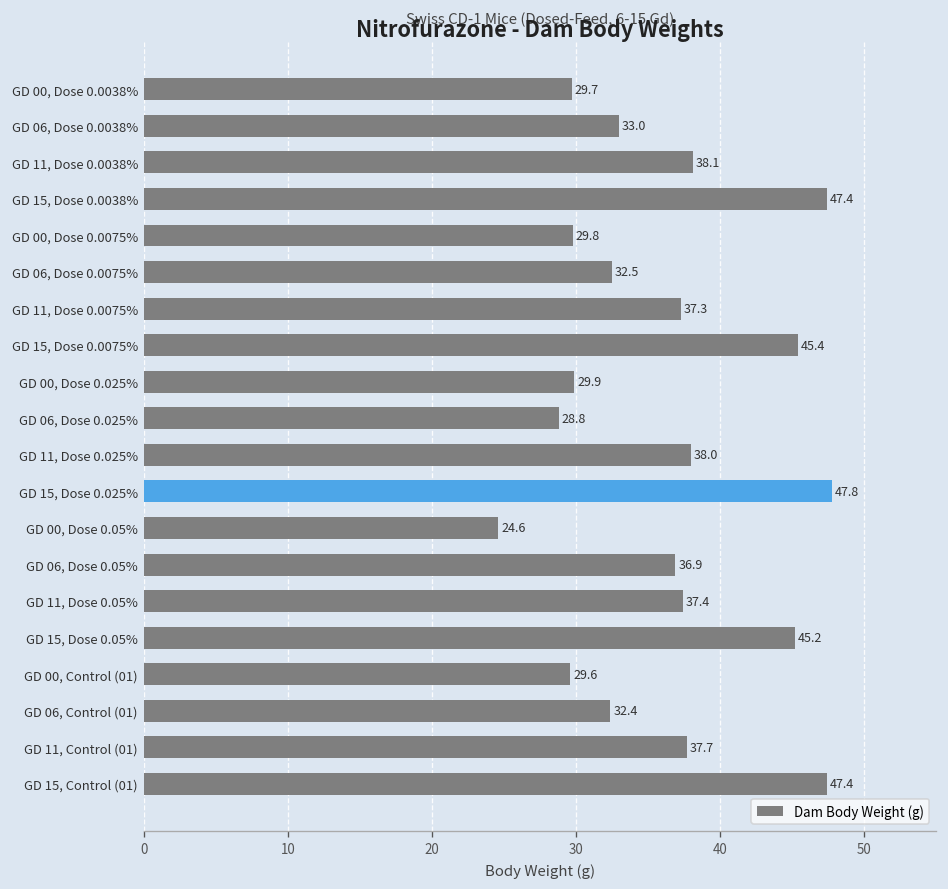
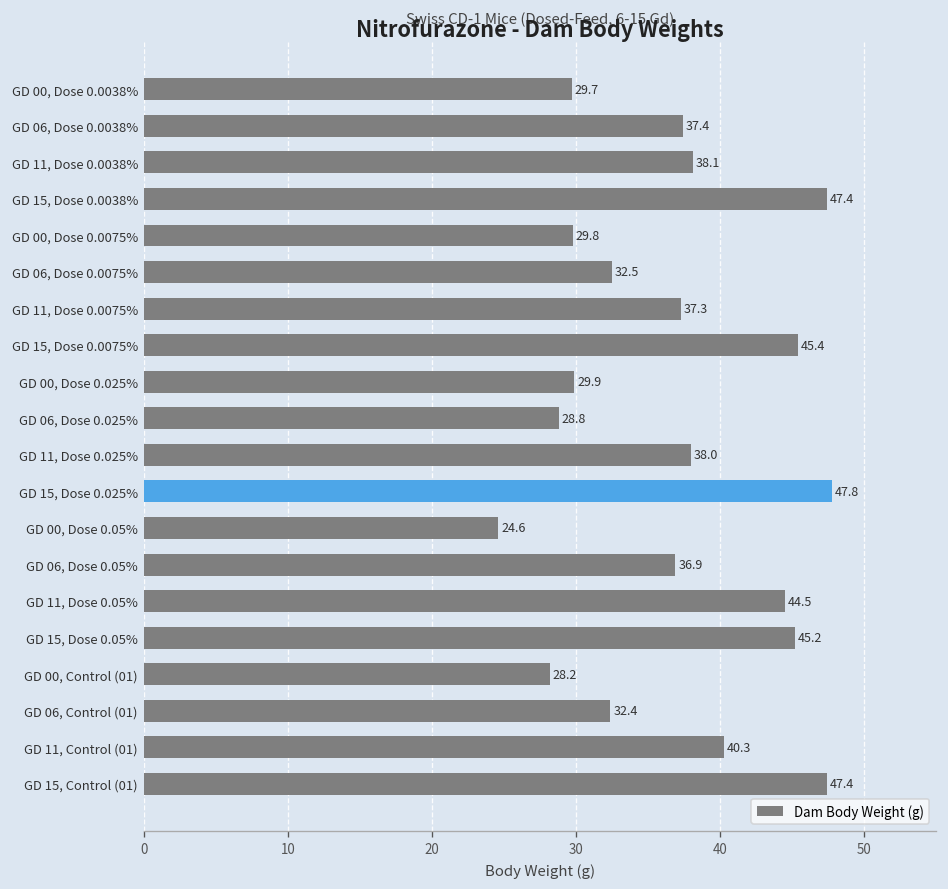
GD 06, Dose 0.0038%: 33.0 -> 37.4
GD 11, Dose 0.05%: 37.4 -> 44.5
GD 00, Control (01): 29.6 -> 28.2
GD 11, Control (01): 37.7 -> 40.3
